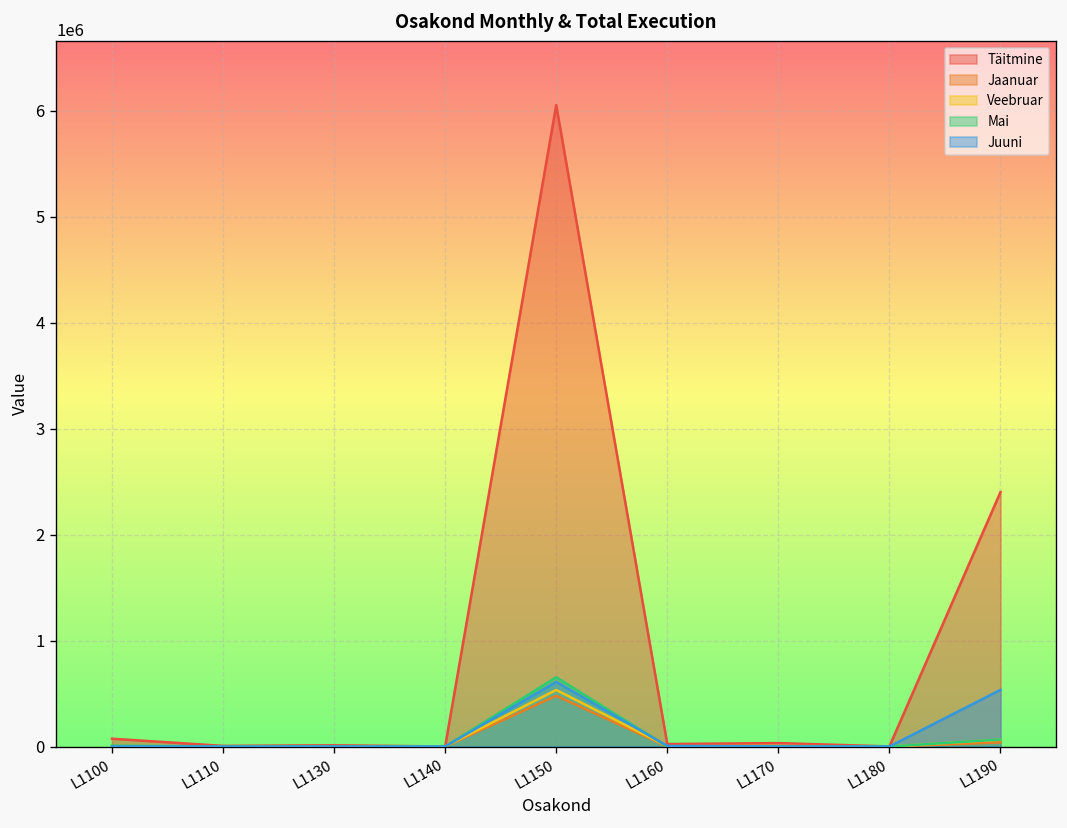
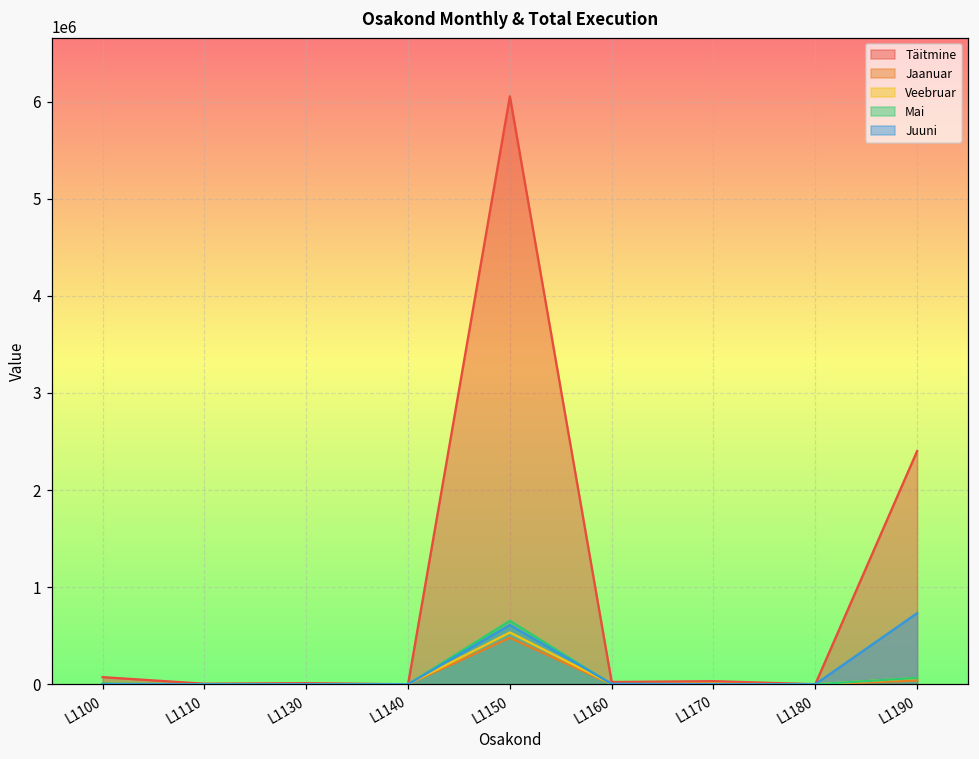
Juuni, L1190: 500000 -> 700000
